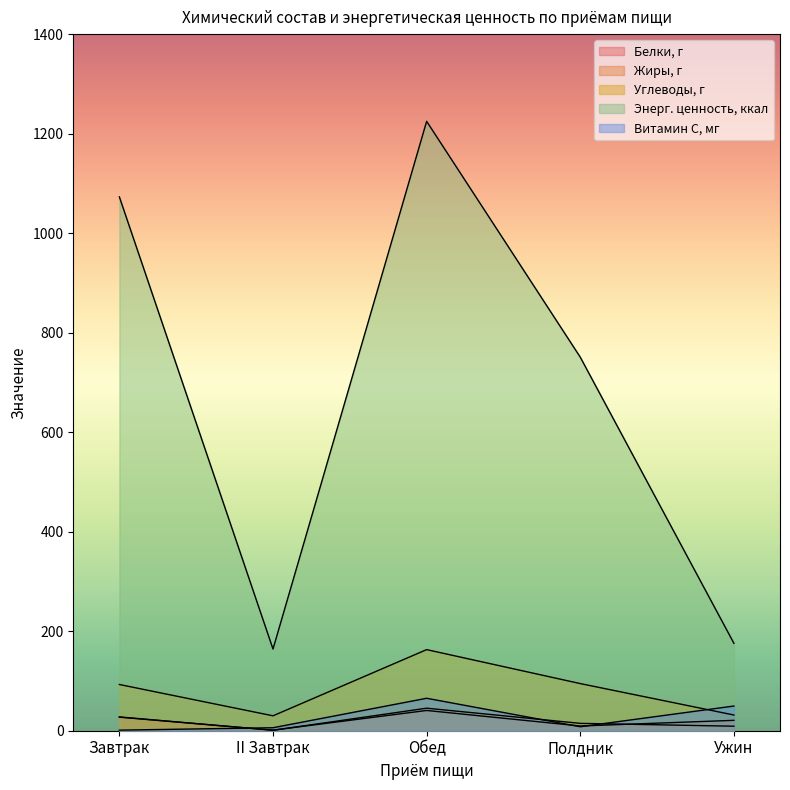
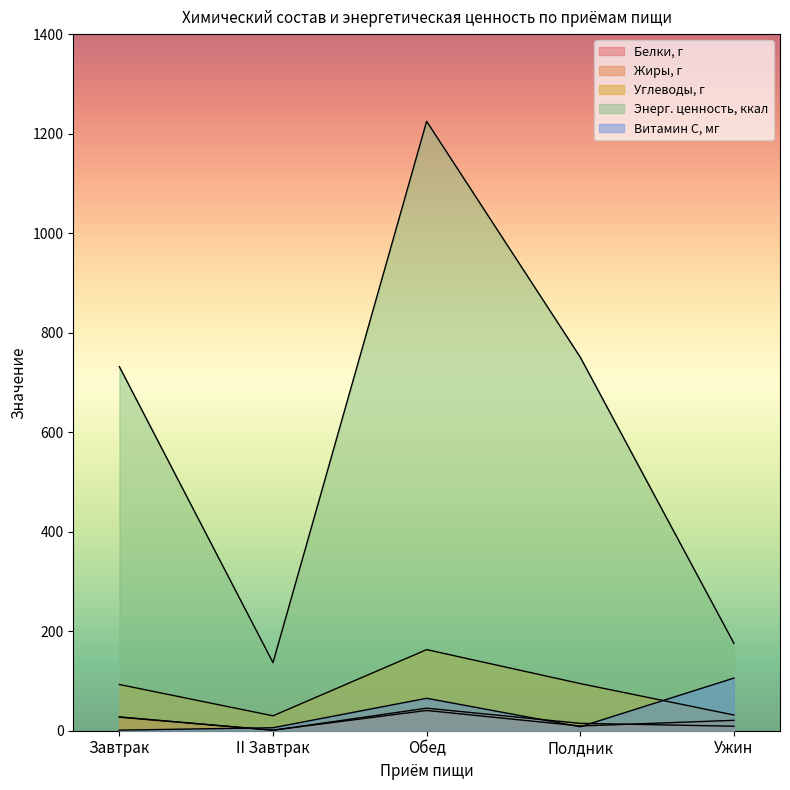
Энерг. ценность, ккал, Завтрак: 1070 -> 730
Энерг. ценность, ккал, II Завтрак: 160 -> 140
Витамин С, мг, Ужин: 50 -> 110
